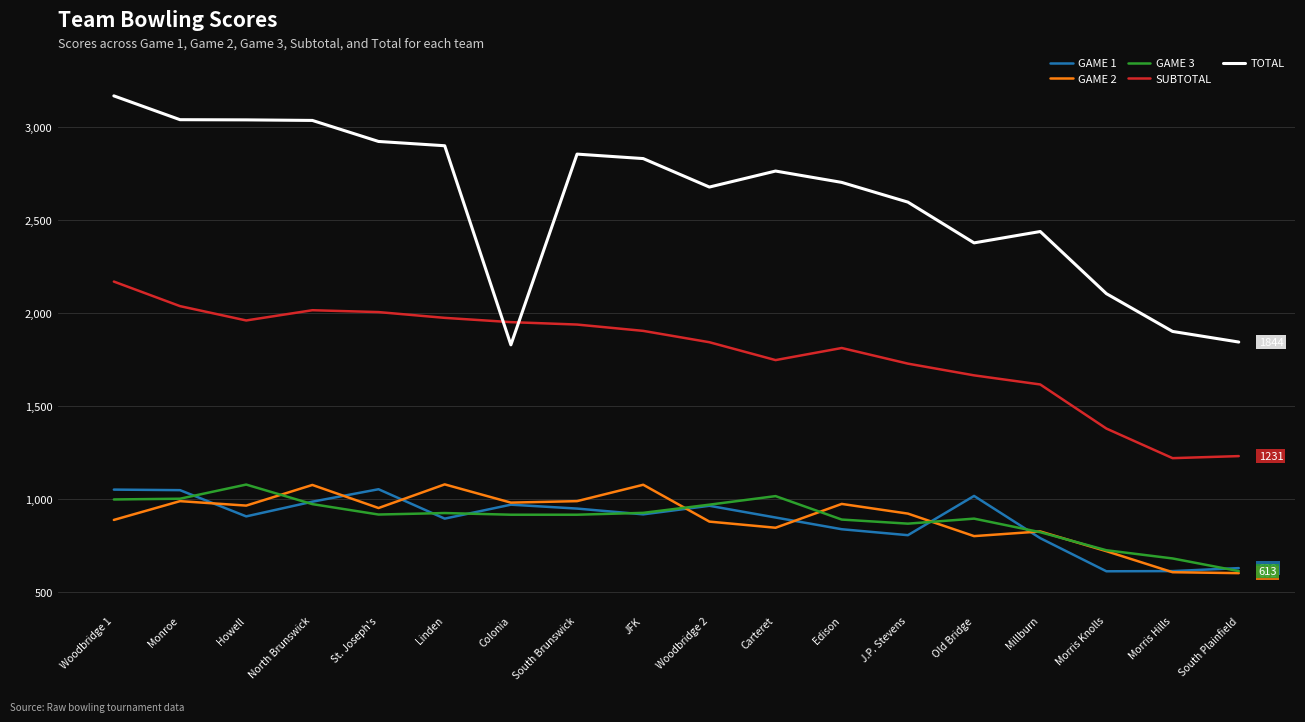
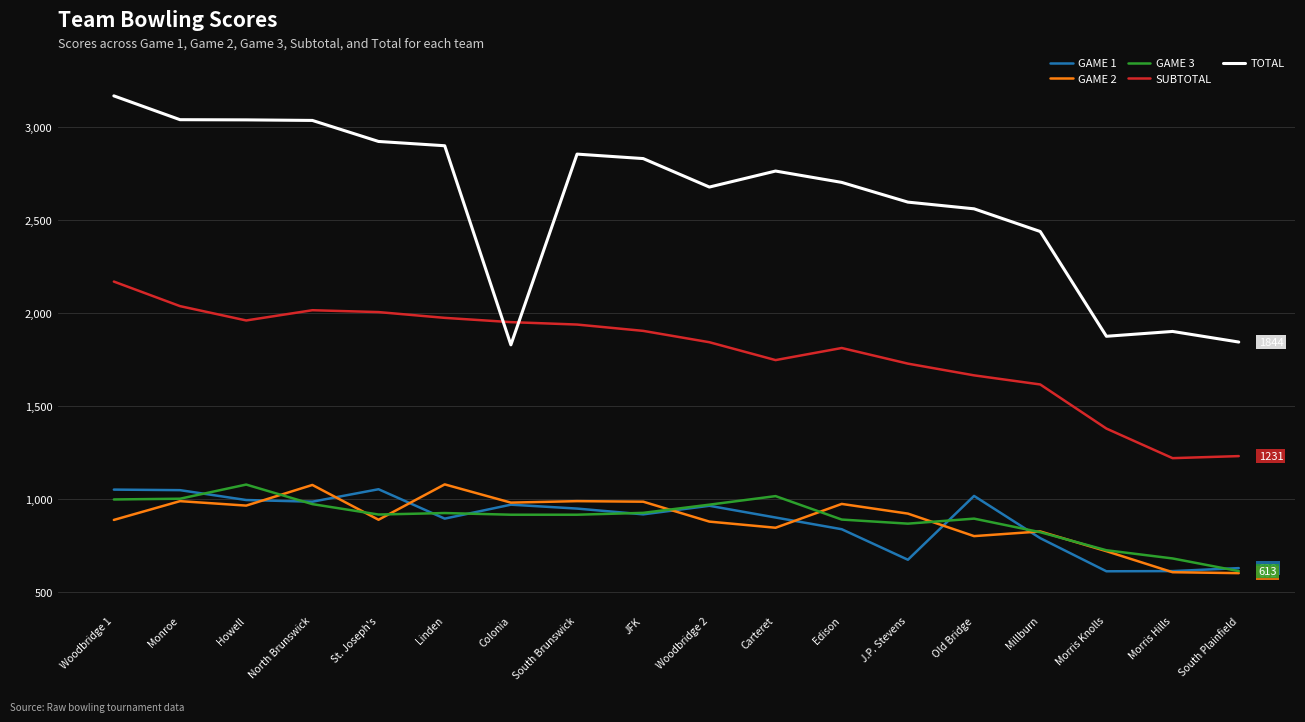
GAME 1, Howell: 910 -> 1,000
GAME 2, St. Joseph's: 950 -> 890
GAME 2, JFK: 1,080 -> 990
GAME 1, J.P. Stevens: 810 -> 670
TOTAL, Old Bridge: 2,380 -> 2,560
TOTAL, Morris Knolls: 2,100 -> 1,880
